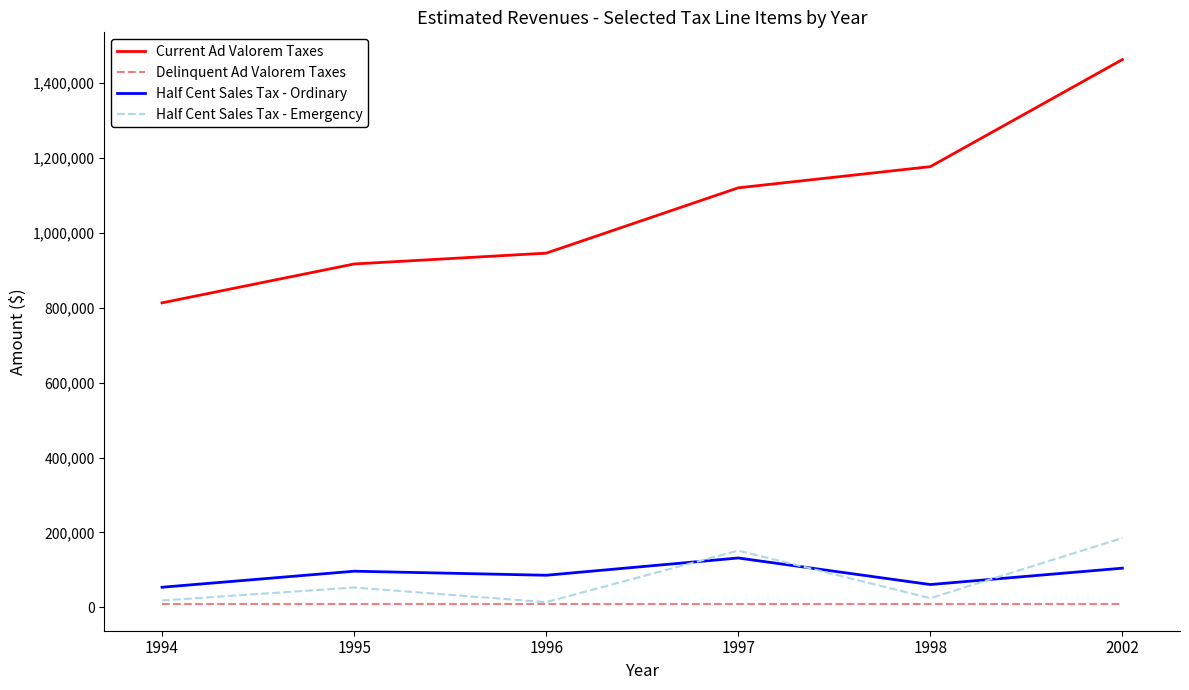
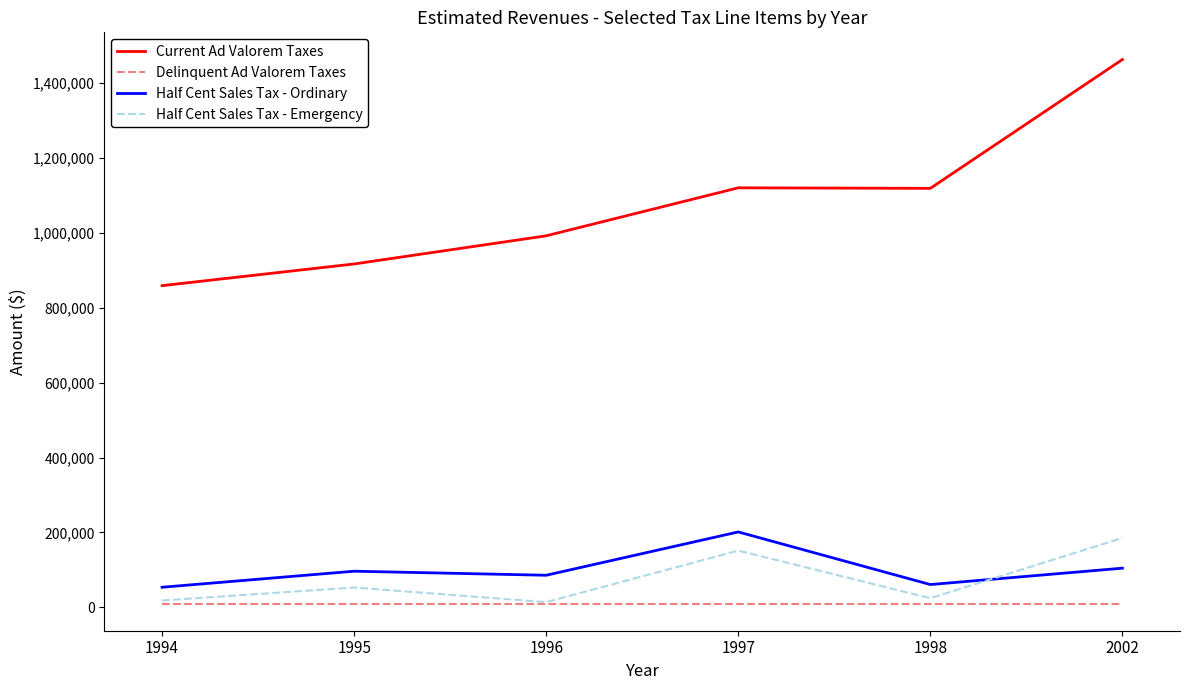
Current Ad Valorem Taxes, 1994: 810,000 -> 860,000
Current Ad Valorem Taxes, 1996: 950,000 -> 990,000
Half Cent Sales Tax - Ordinary, 1997: 130,000 -> 200,000
Current Ad Valorem Taxes, 1998: 1,180,000 -> 1,120,000
